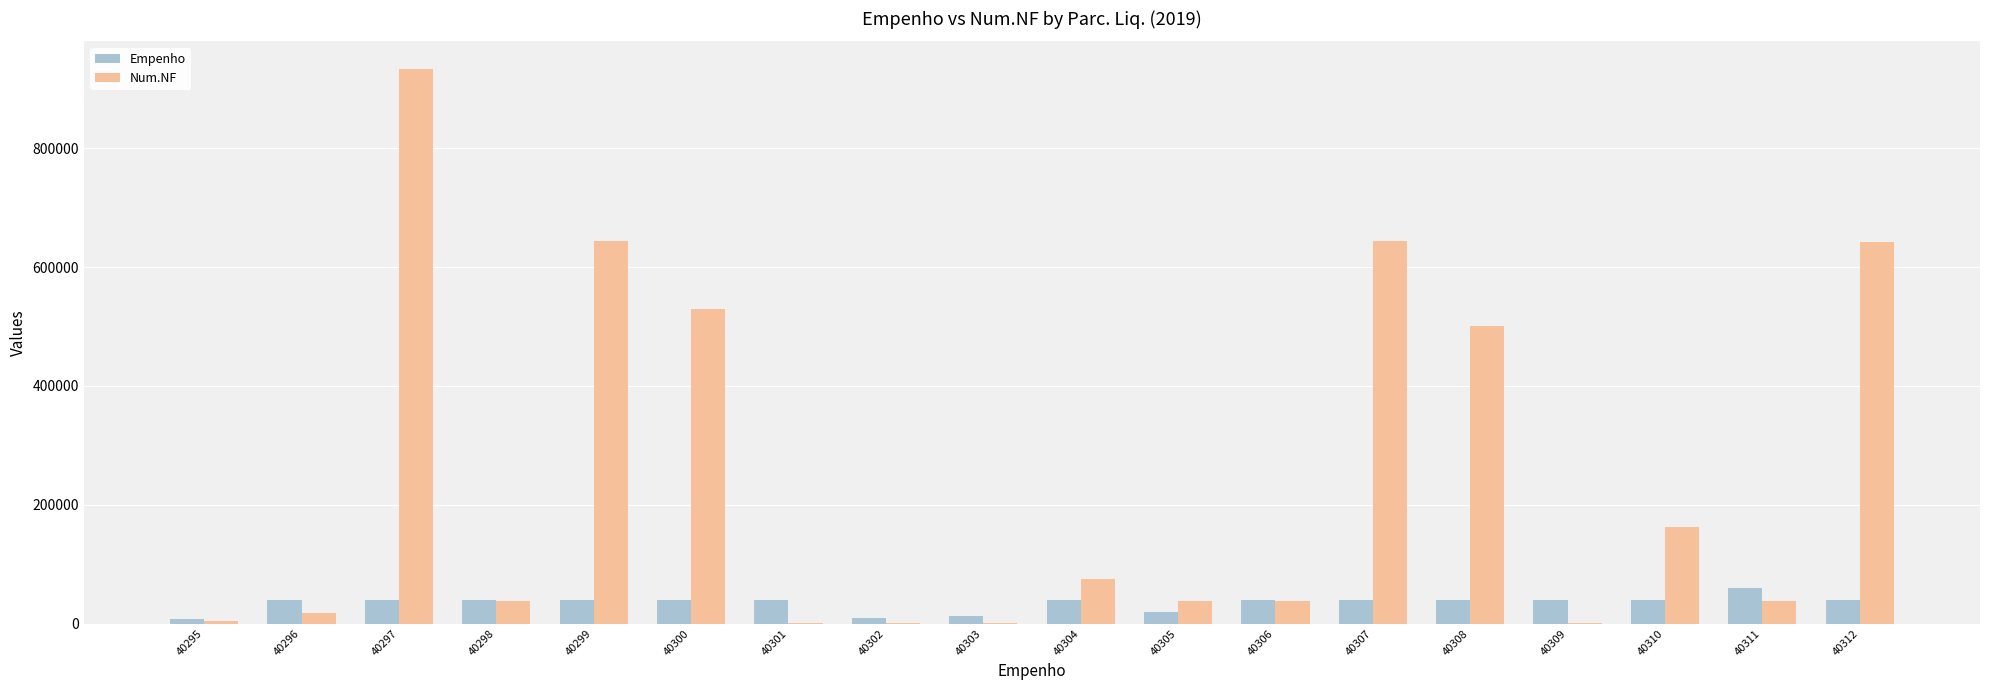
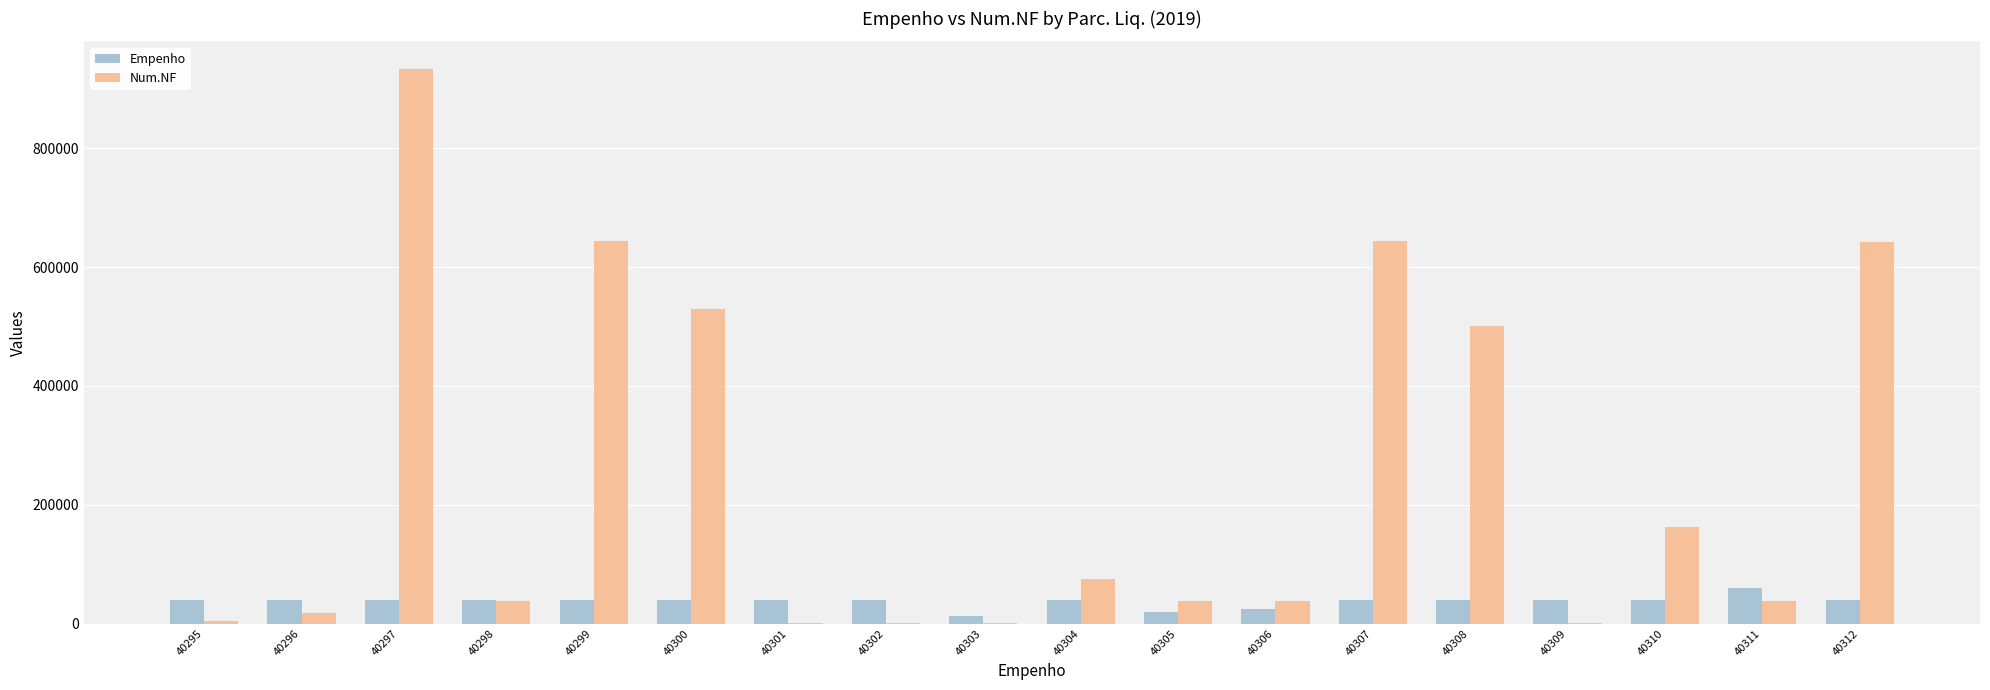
Empenho, 40295: 10000 -> 40000
Empenho, 40302: 10000 -> 40000
Empenho, 40306: 40000 -> 20000
